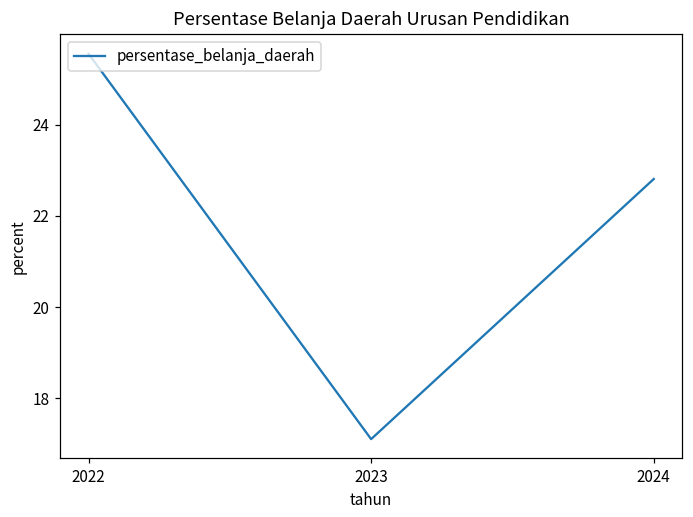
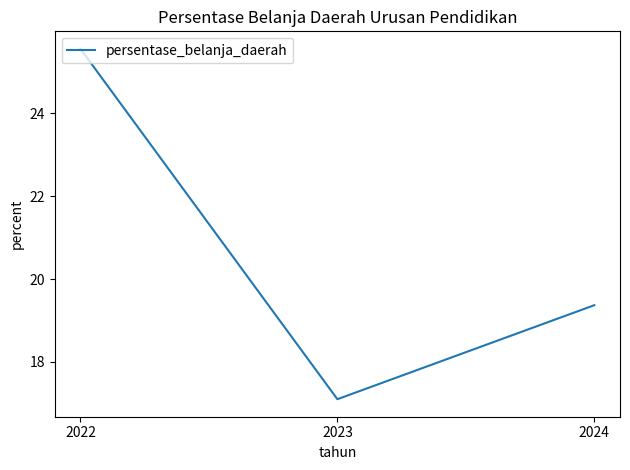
2024: 22.8 -> 19.4
